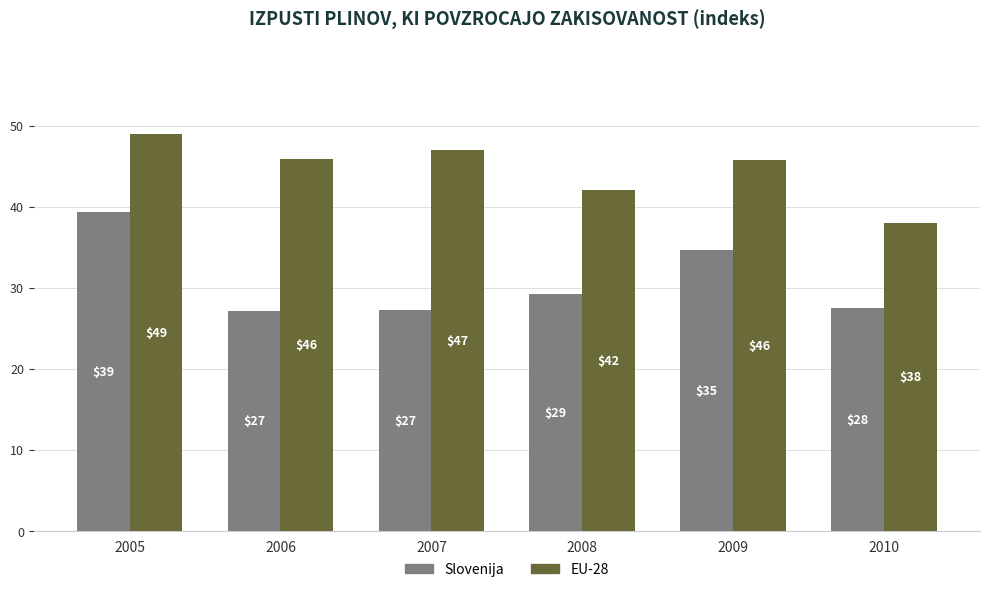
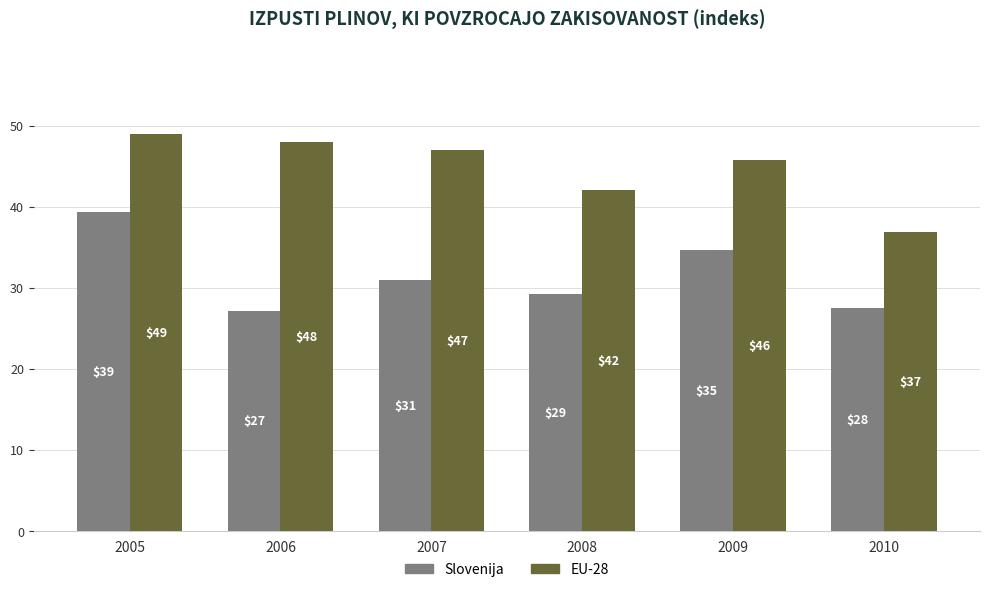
EU-28, 2006: $46 -> $48
Slovenija, 2007: $27 -> $31
EU-28, 2010: $38 -> $37
